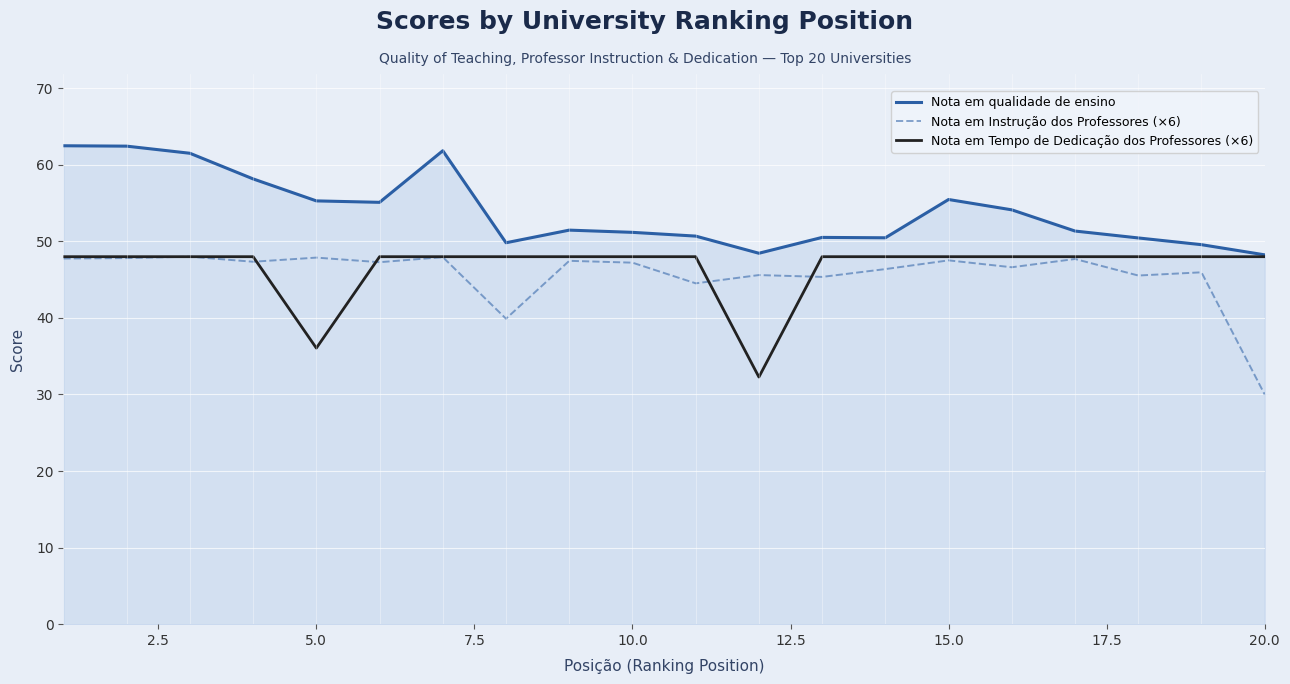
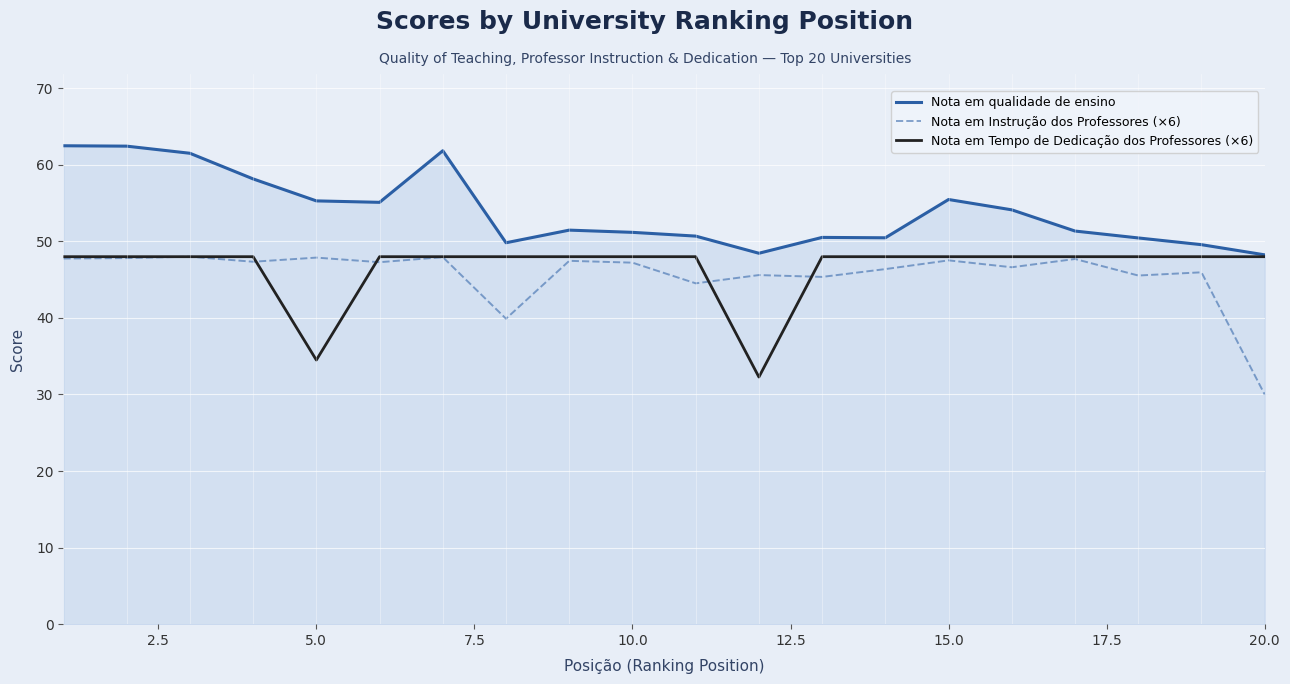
Nota em Tempo de Dedicação dos Professores (×6), 5.0: 36 -> 35
